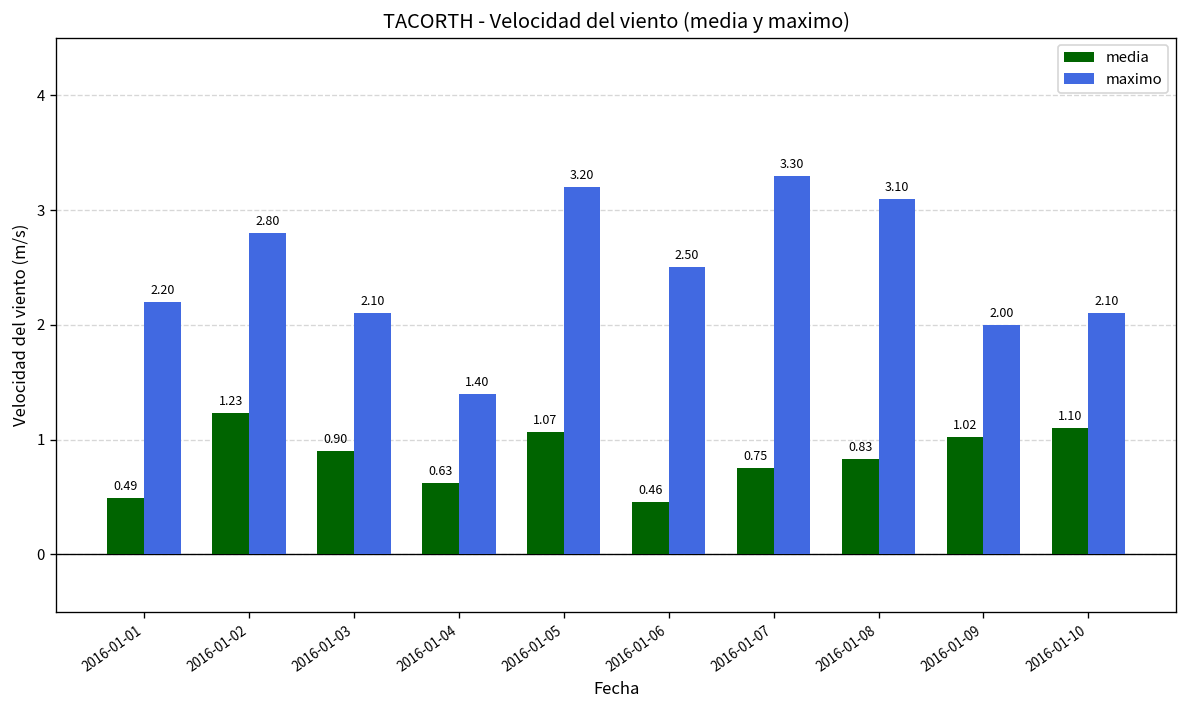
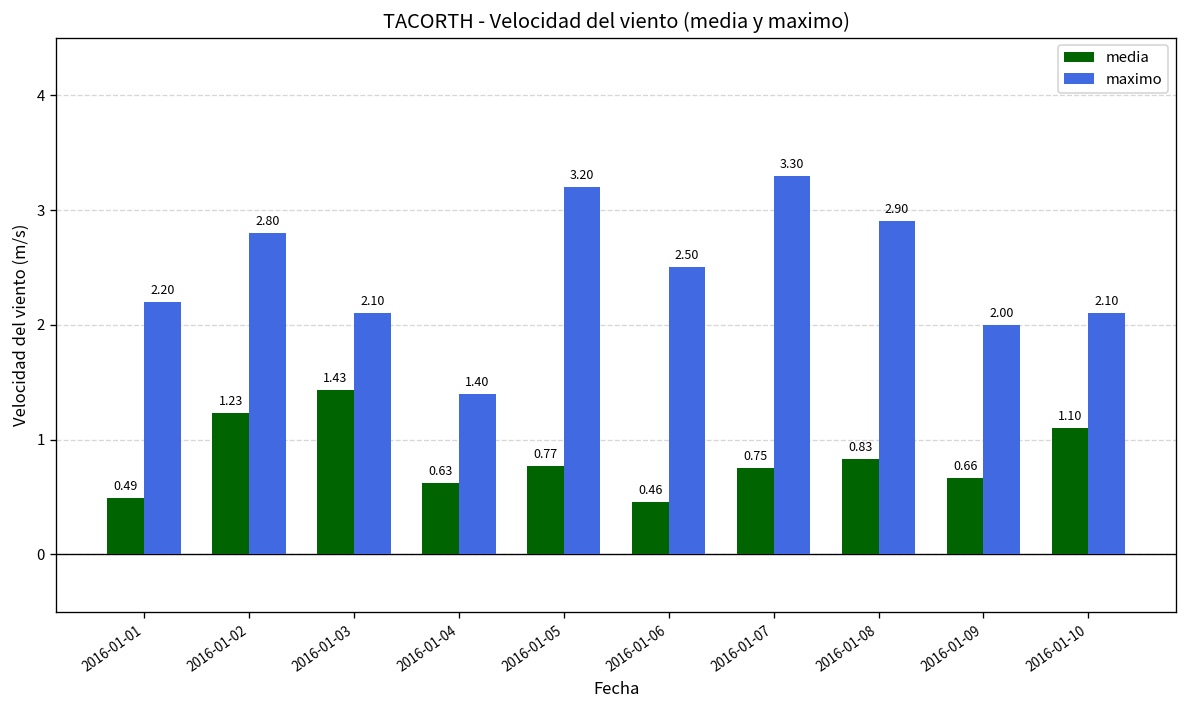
media, 2016-01-03: 0.90 -> 1.43
media, 2016-01-05: 1.07 -> 0.77
maximo, 2016-01-08: 3.10 -> 2.90
media, 2016-01-09: 1.02 -> 0.66
